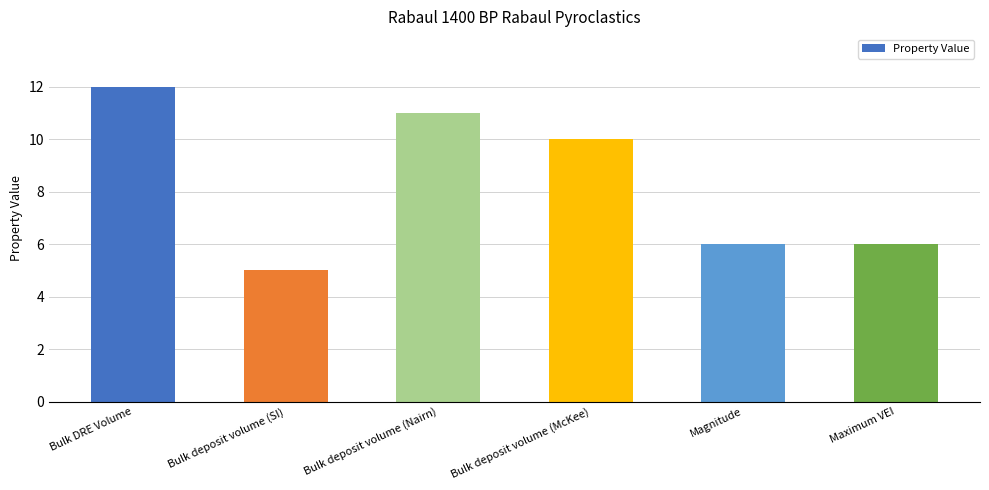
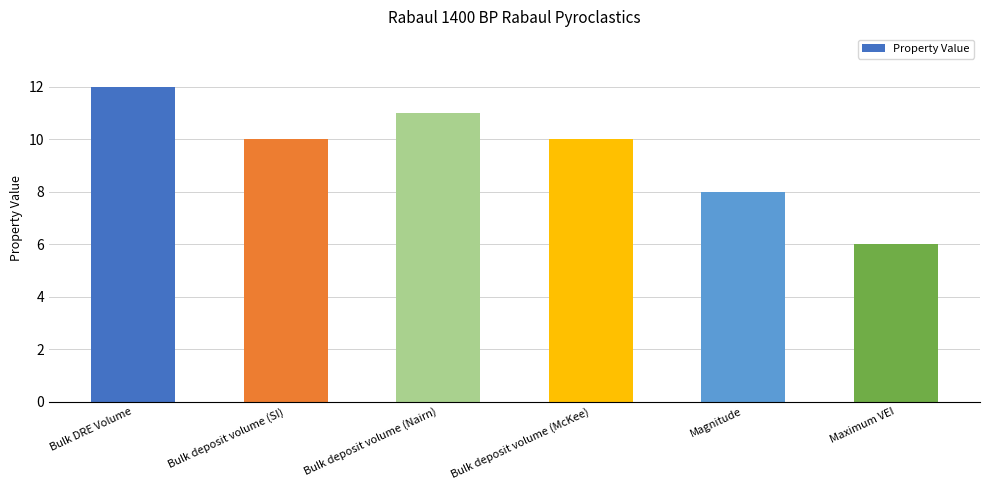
Bulk deposit volume (SI): 5 -> 10
Magnitude: 6 -> 8
